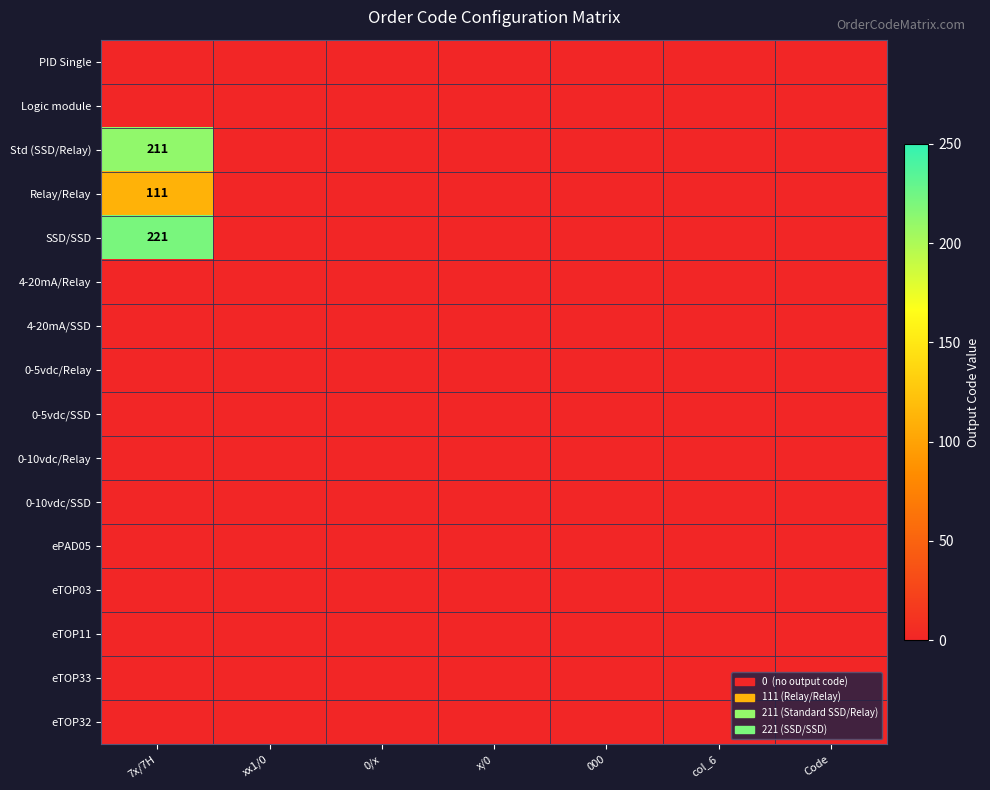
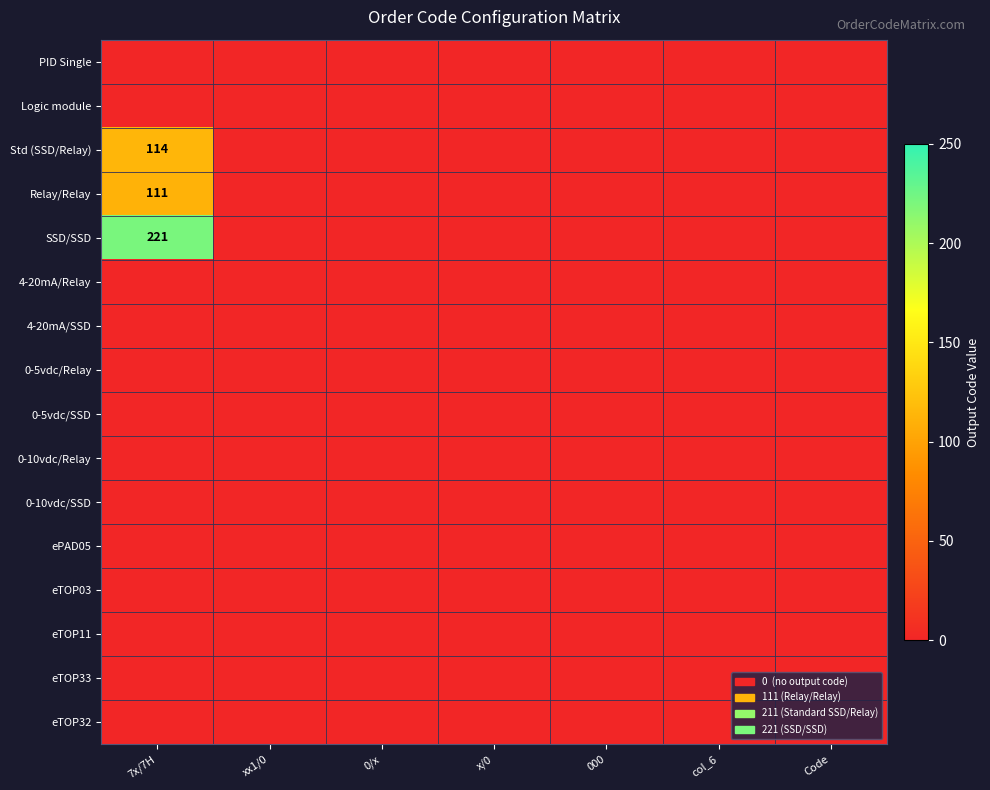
Std (SSD/Relay), 7x/7H: 211 -> 114
